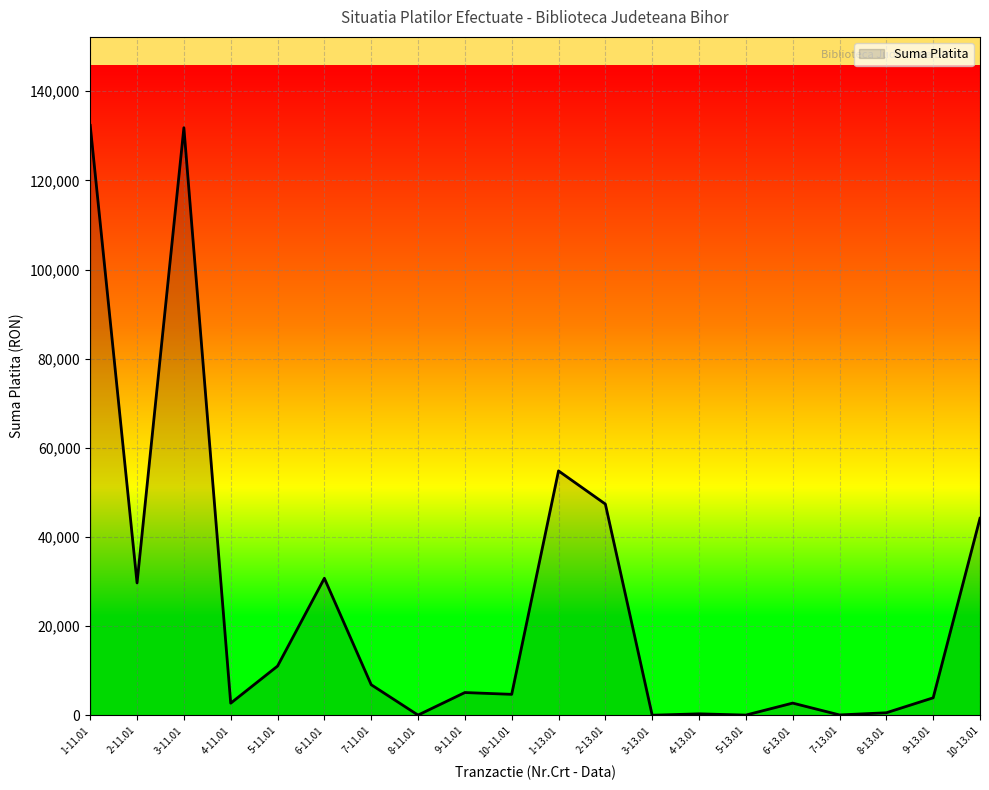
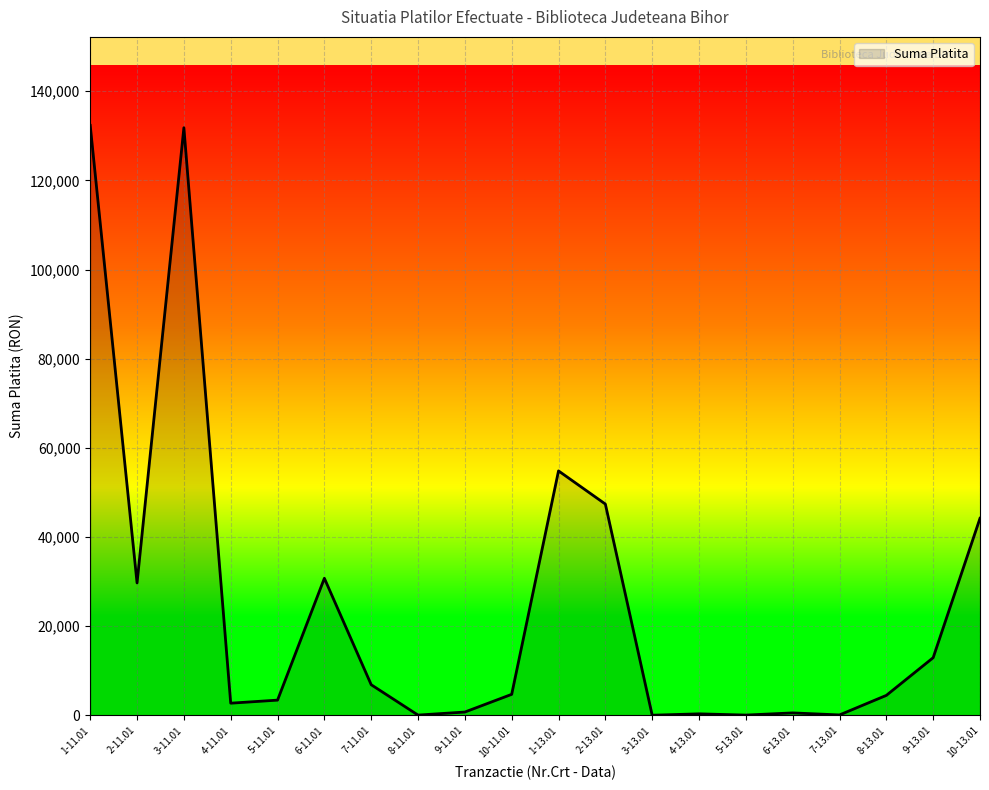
5-11.01: 11,000 -> 3,000
9-11.01: 5,000 -> 1,000
6-13.01: 3,000 -> 1,000
8-13.01: 1,000 -> 4,000
9-13.01: 4,000 -> 13,000
